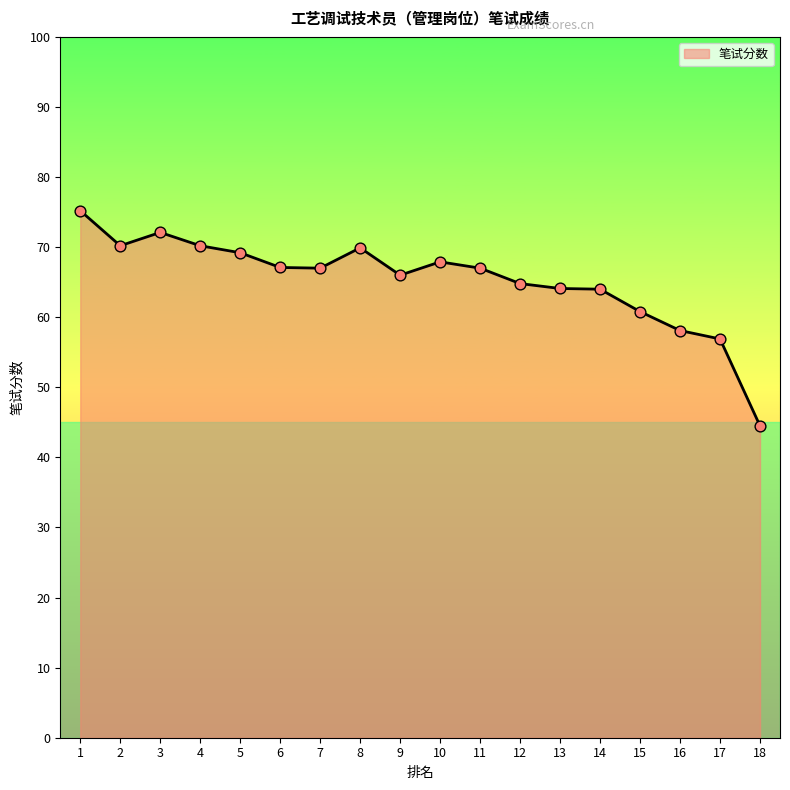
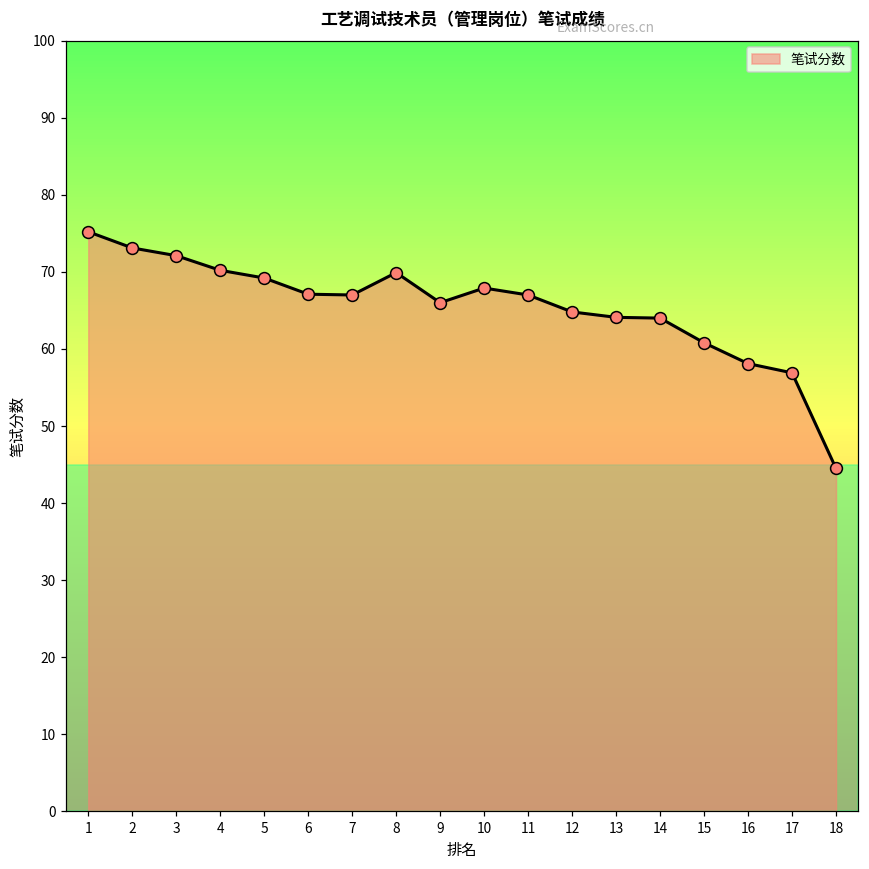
2: 70 -> 73
